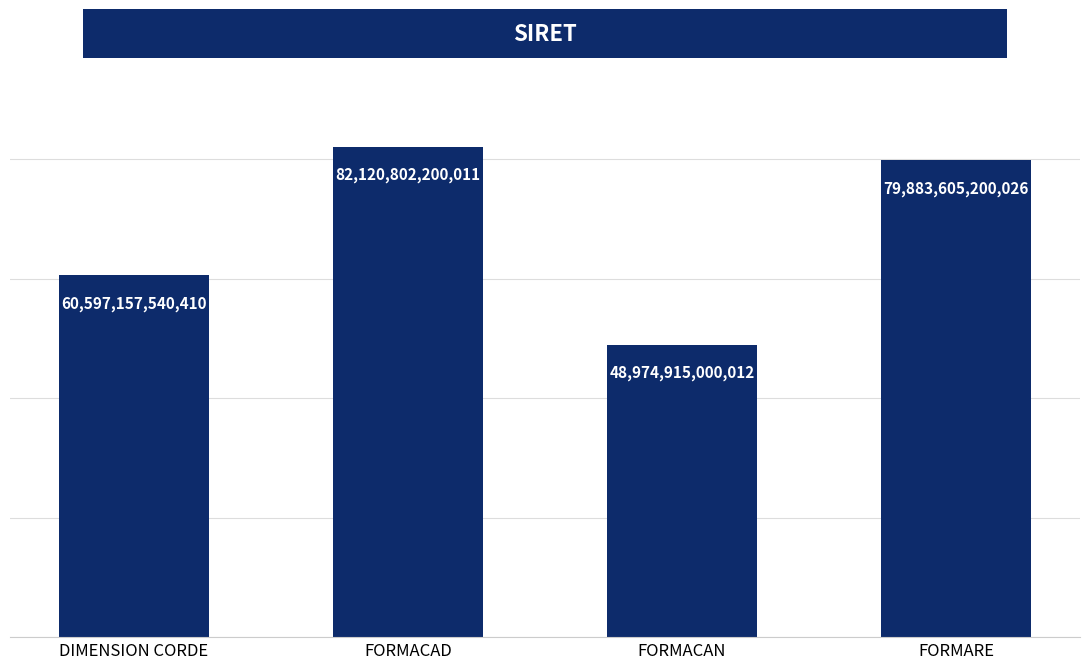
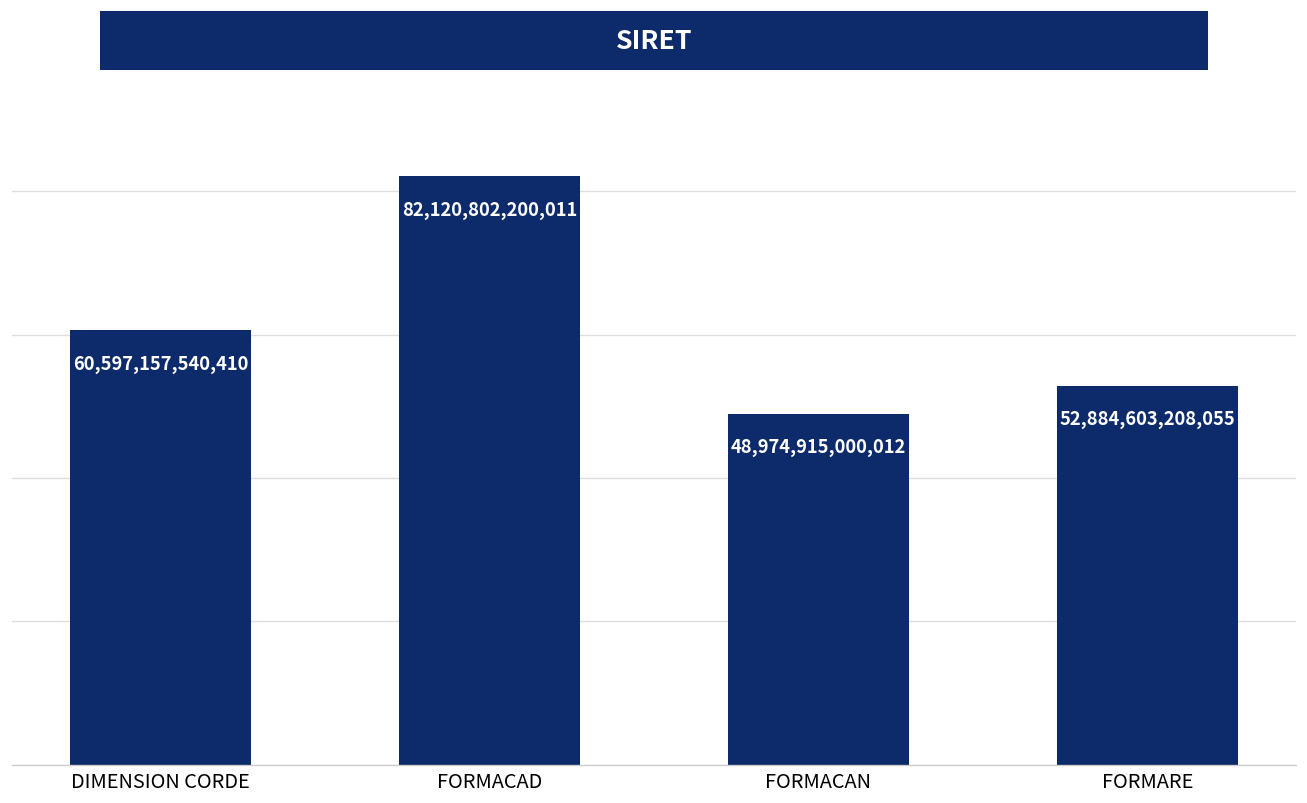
FORMARE: 79,883,605,200,026 -> 52,884,603,208,055
